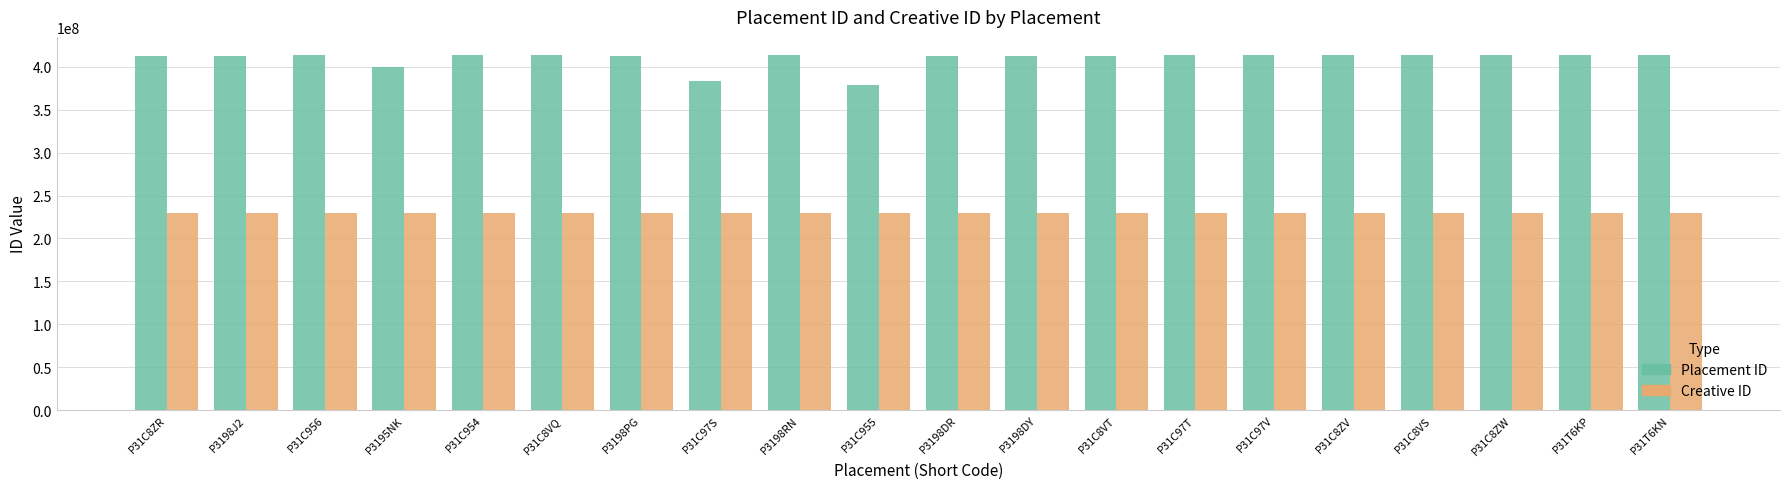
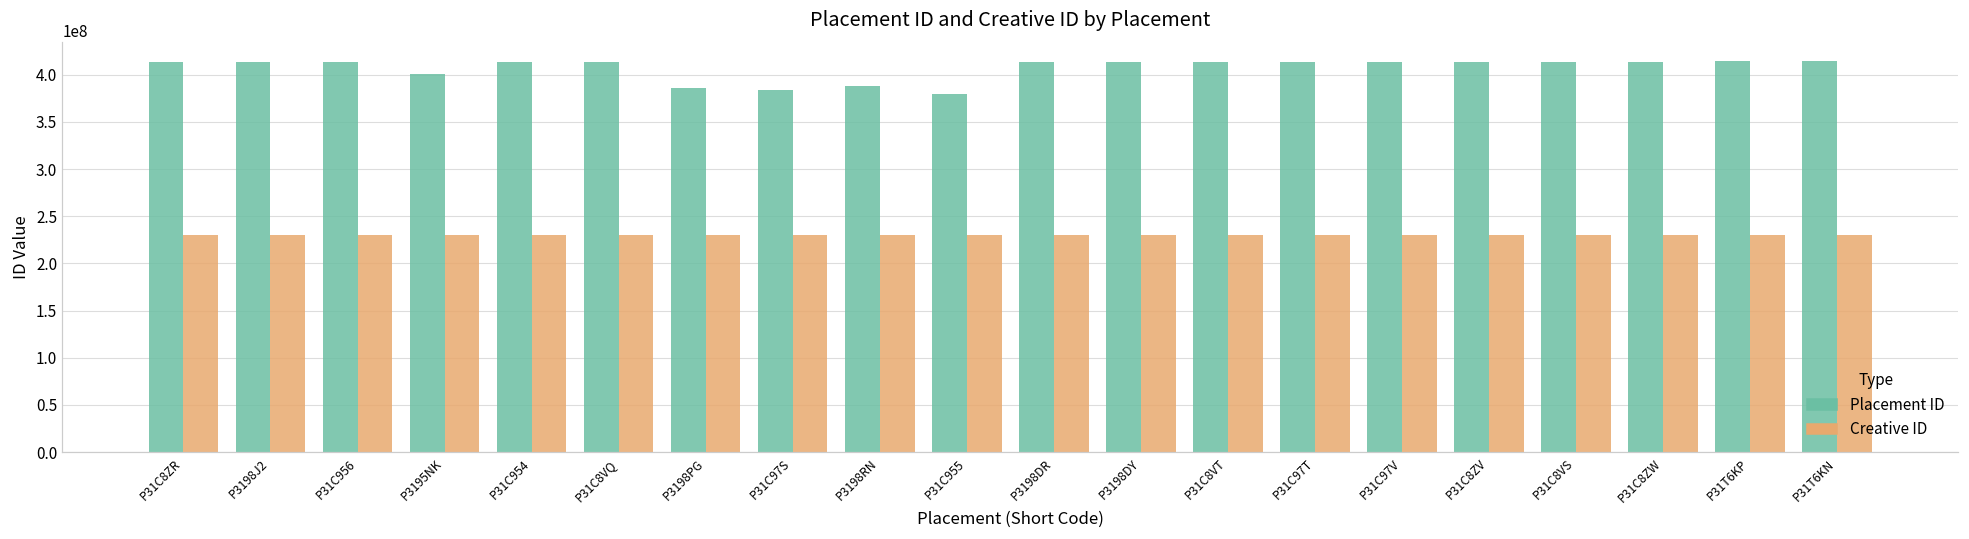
Placement ID, P3198PG: 410000000 -> 390000000
Placement ID, P3198RN: 410000000 -> 390000000
